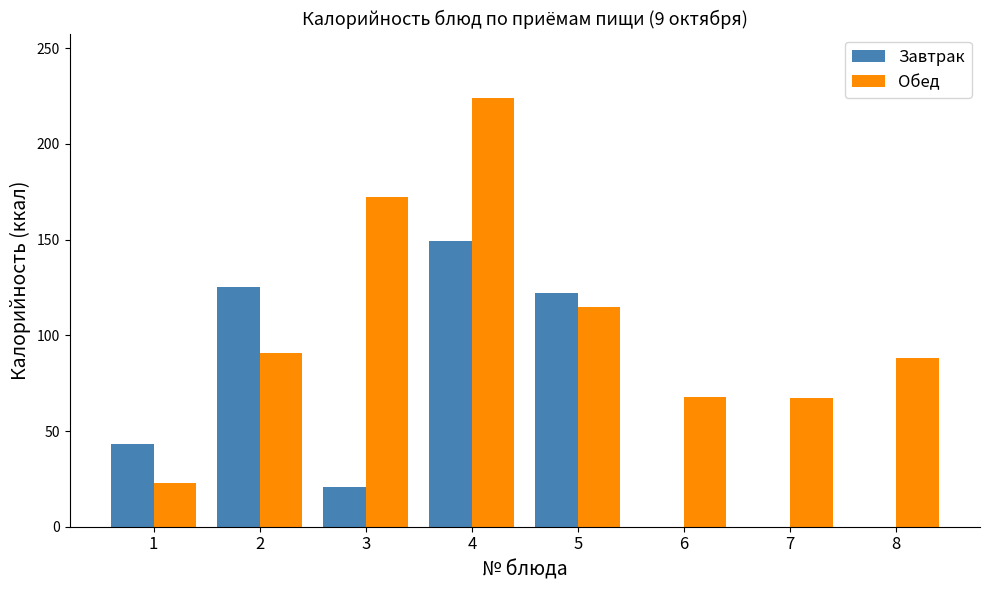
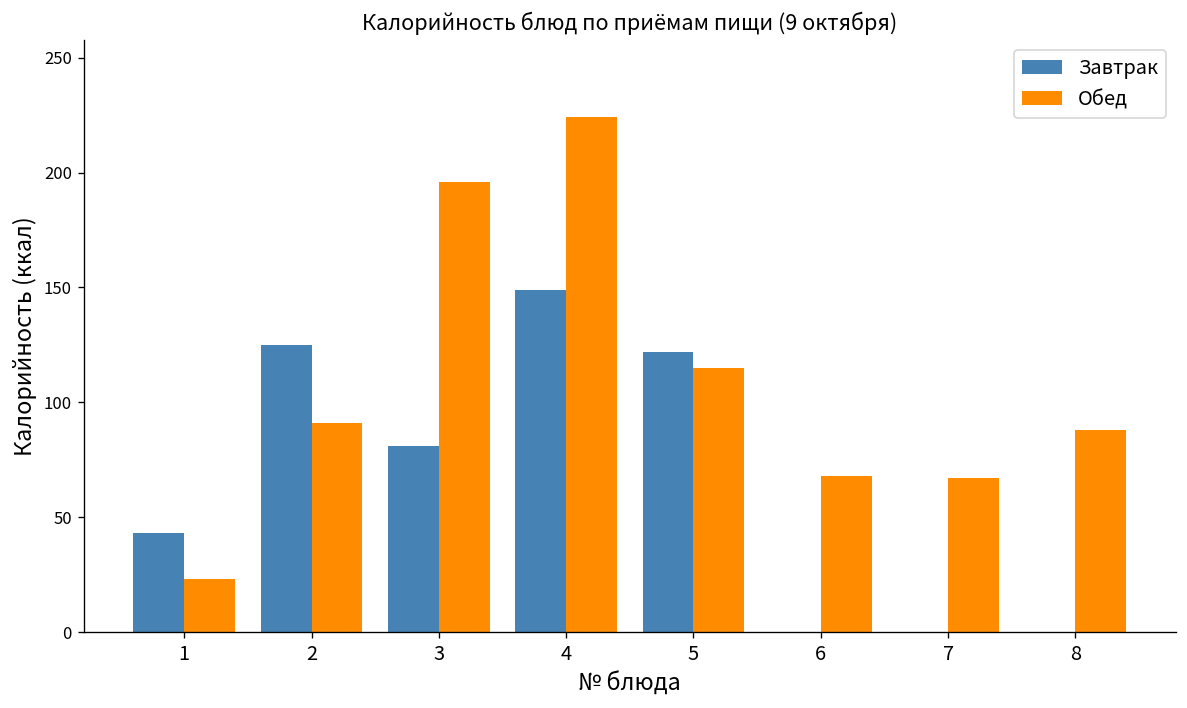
Завтрак, 3: 21 -> 81
Обед, 3: 172 -> 196
